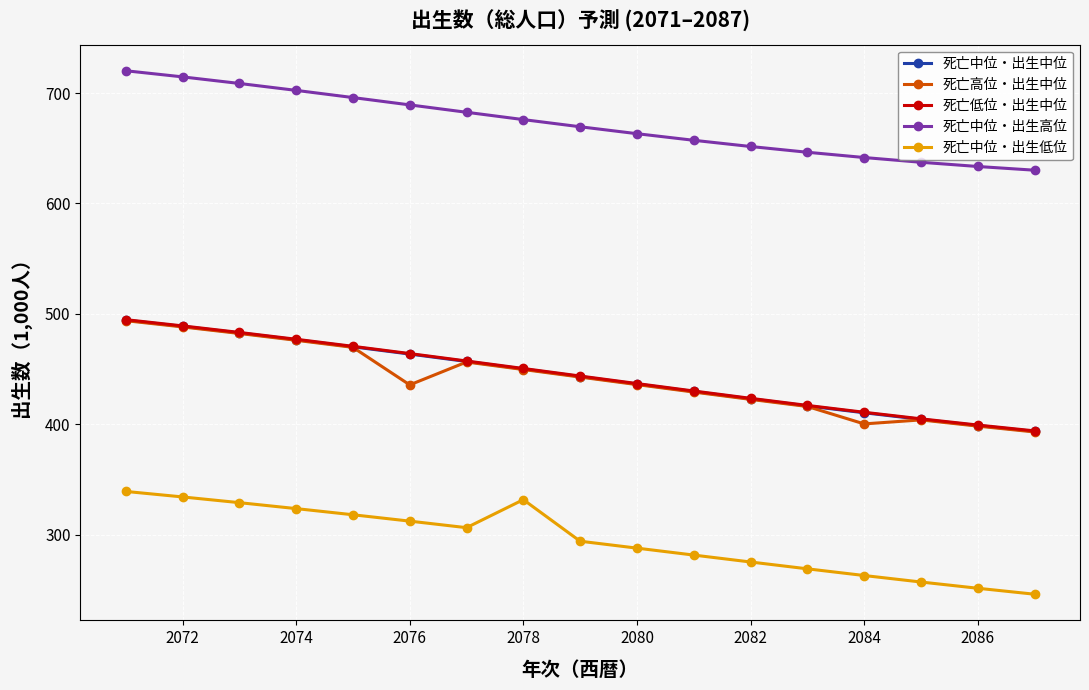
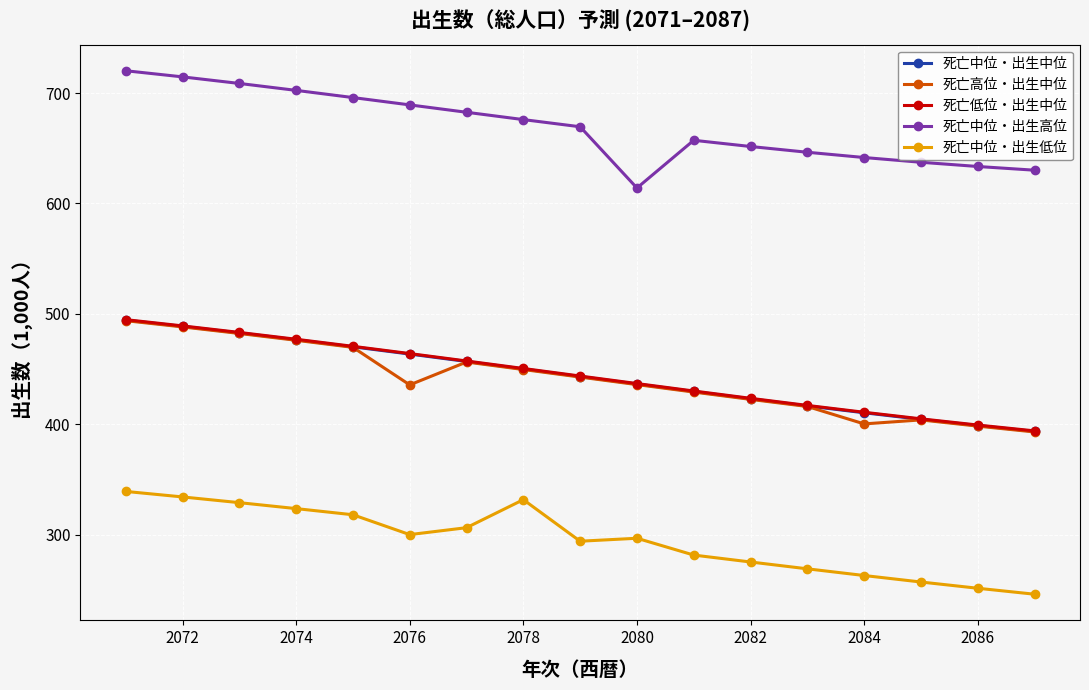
死亡中位・出生低位, 2076: 312 -> 300
死亡中位・出生高位, 2080: 663 -> 614
死亡中位・出生低位, 2080: 288 -> 297
